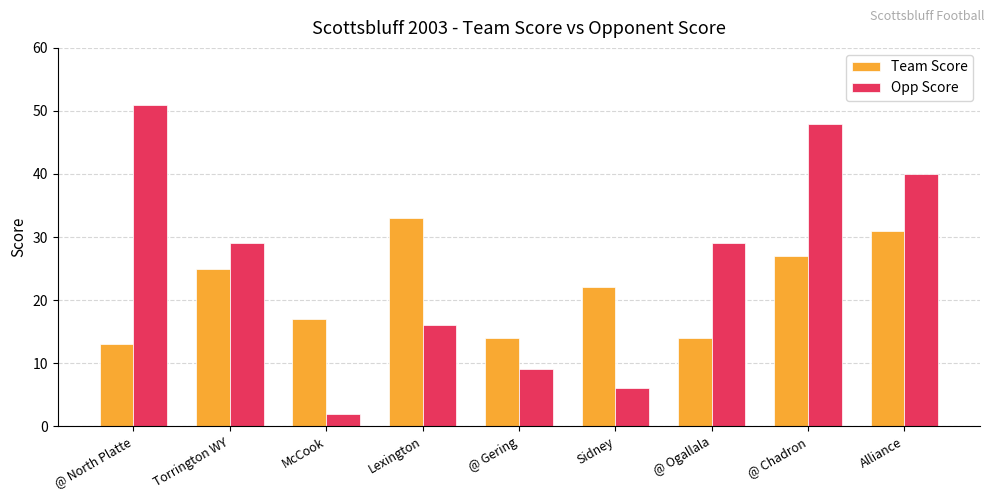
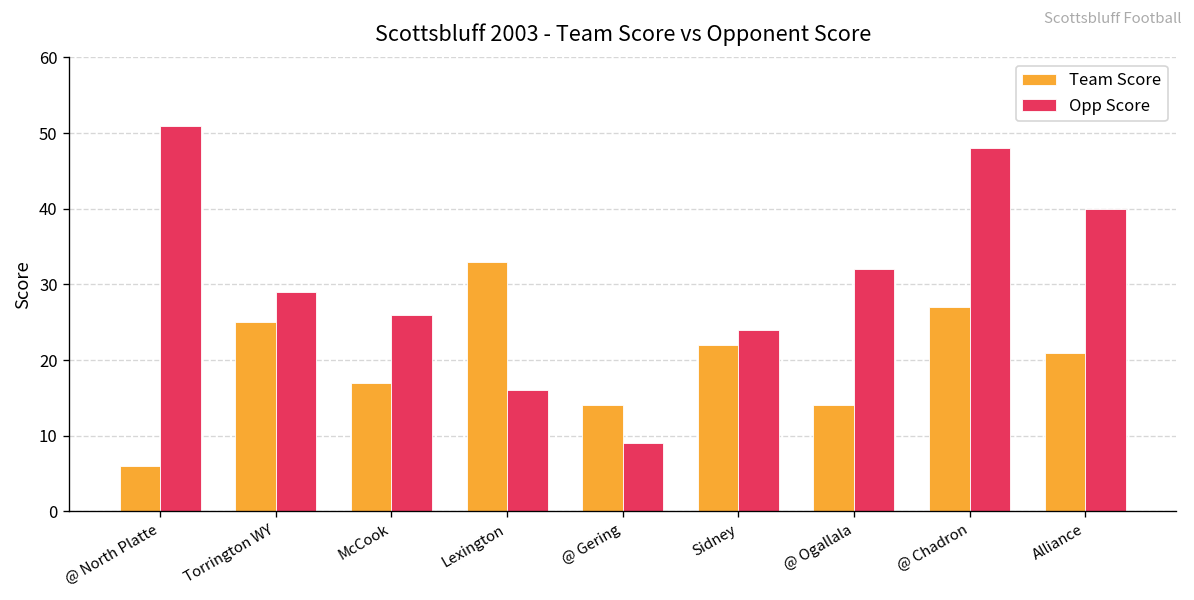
Team Score, @ North Platte: 13 -> 6
Opp Score, McCook: 2 -> 26
Opp Score, Sidney: 6 -> 24
Opp Score, @ Ogallala: 29 -> 32
Team Score, Alliance: 31 -> 21
